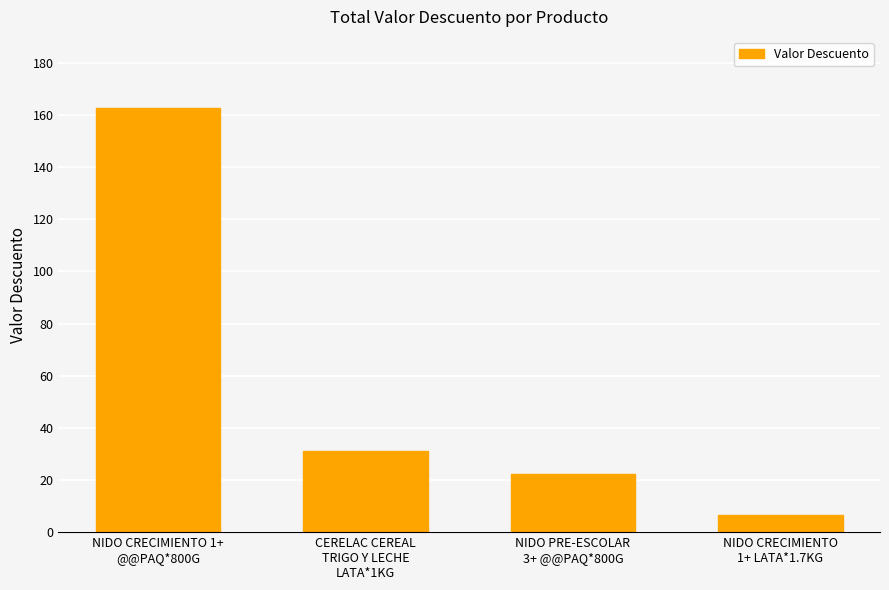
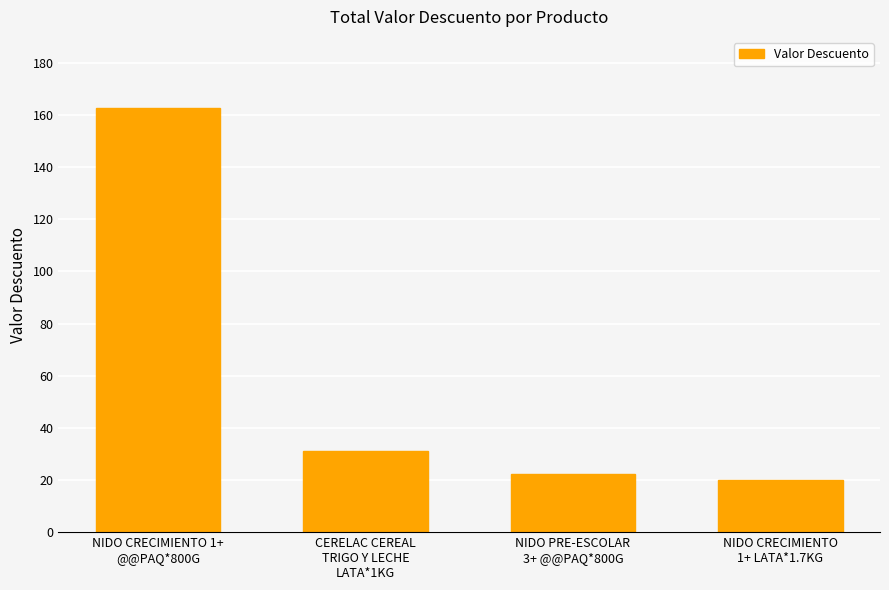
NIDO CRECIMIENTO 1+ LATA*1.7KG: 6 -> 20
